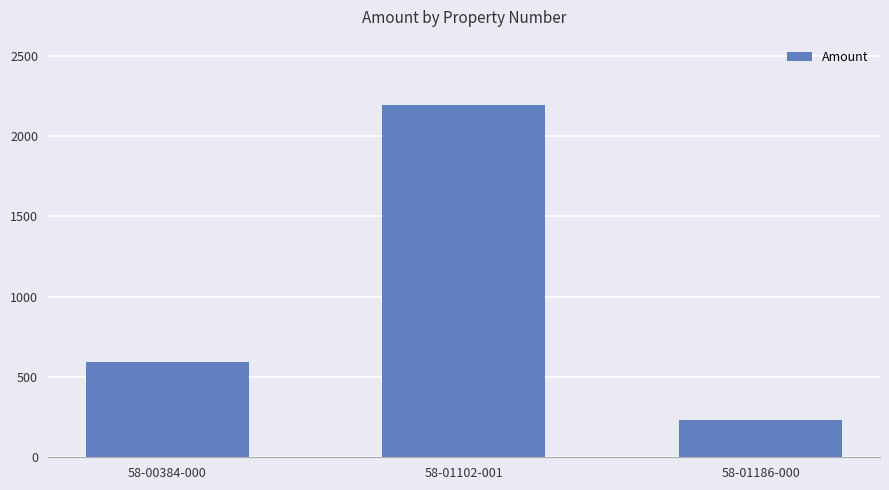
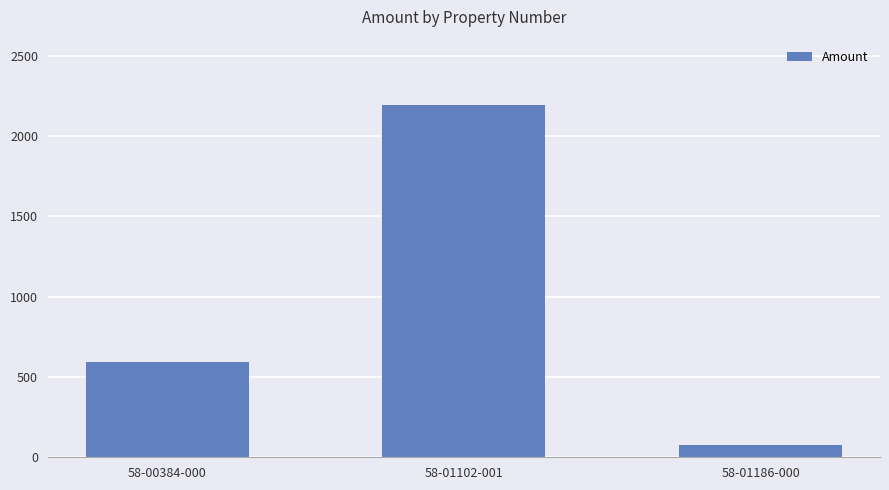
58-01186-000: 230 -> 80
